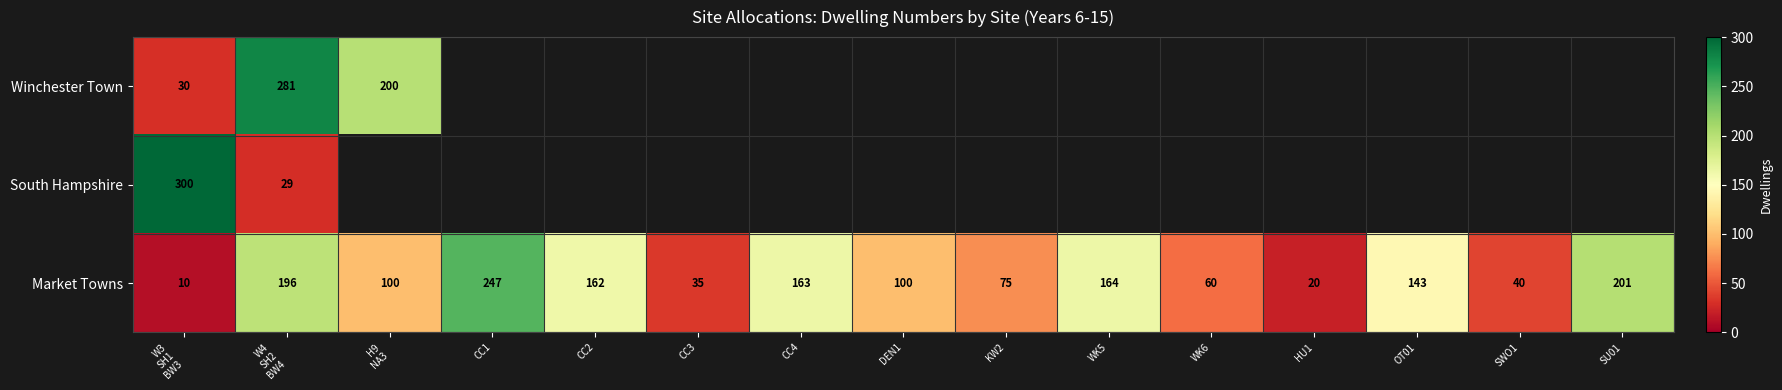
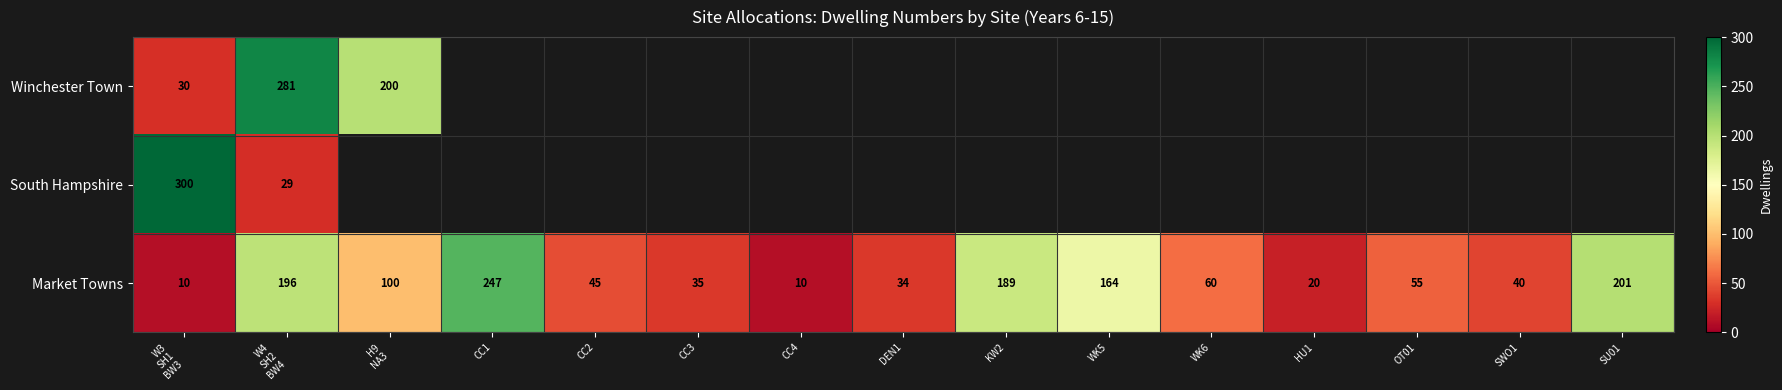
Market Towns, CC2: 162 -> 45
Market Towns, CC4: 163 -> 10
Market Towns, DEN1: 100 -> 34
Market Towns, KW2: 75 -> 189
Market Towns, OT01: 143 -> 55
